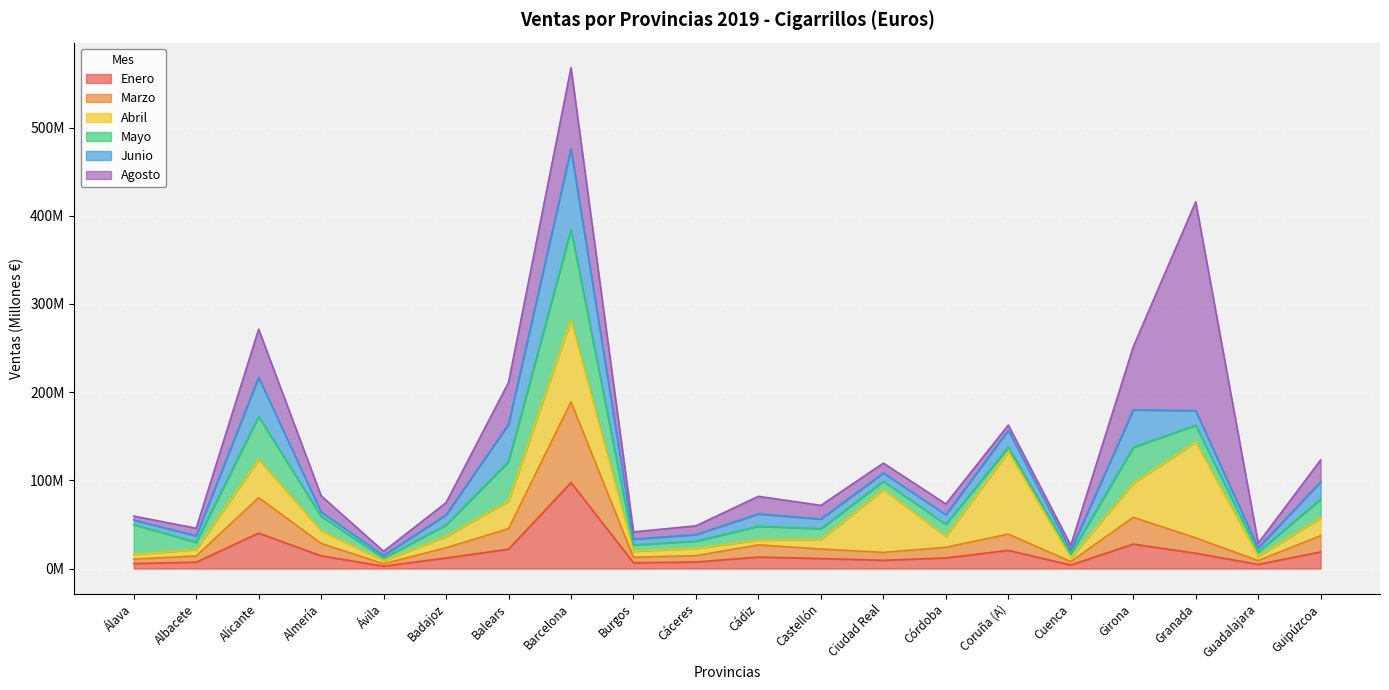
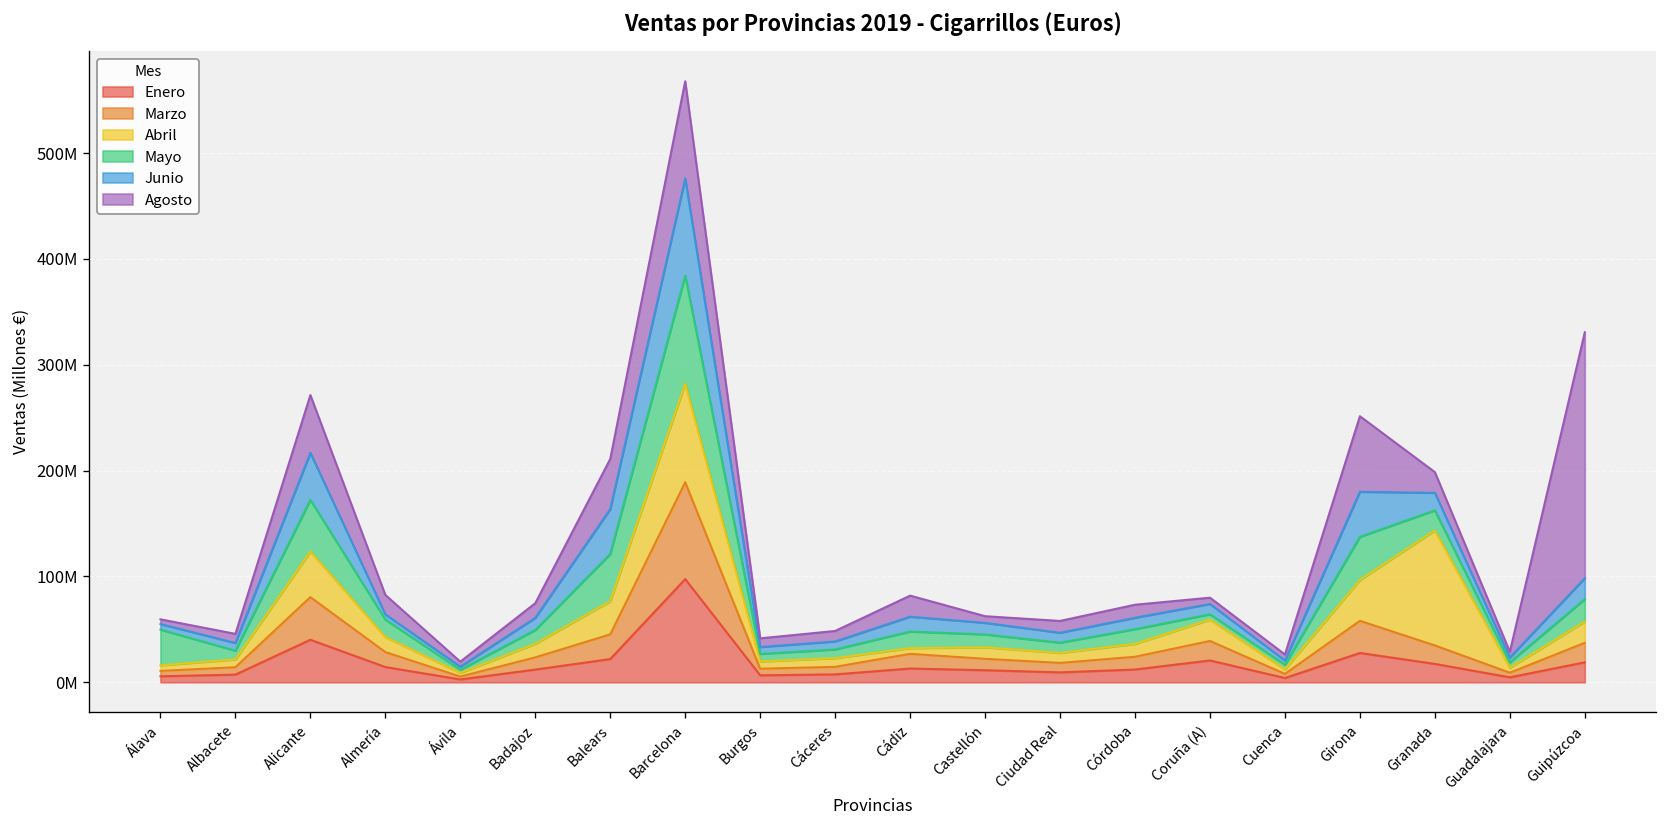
Agosto, Castellón: 20000000 -> 10000000
Abril, Ciudad Real: 70000000 -> 10000000
Abril, Coruña (A): 90000000 -> 20000000
Junio, Coruña (A): 20000000 -> 10000000
Agosto, Granada: 240000000 -> 20000000
Agosto, Guipúzcoa: 20000000 -> 230000000
